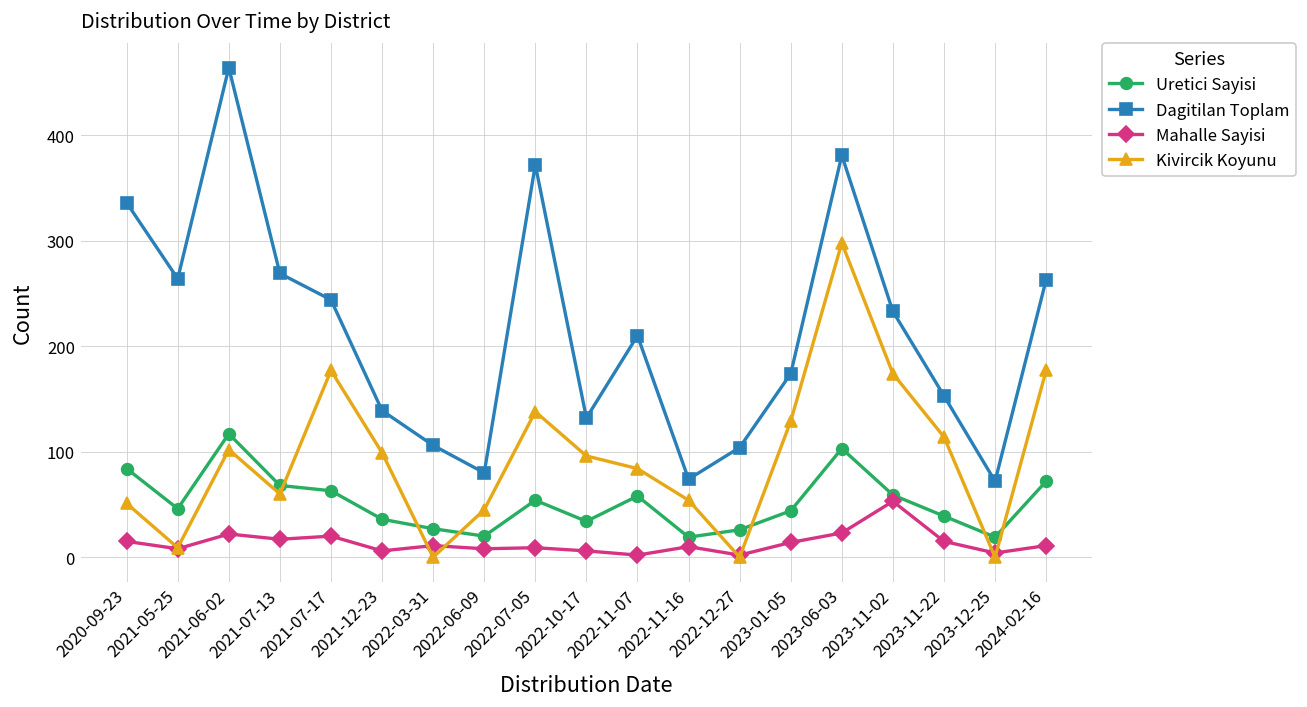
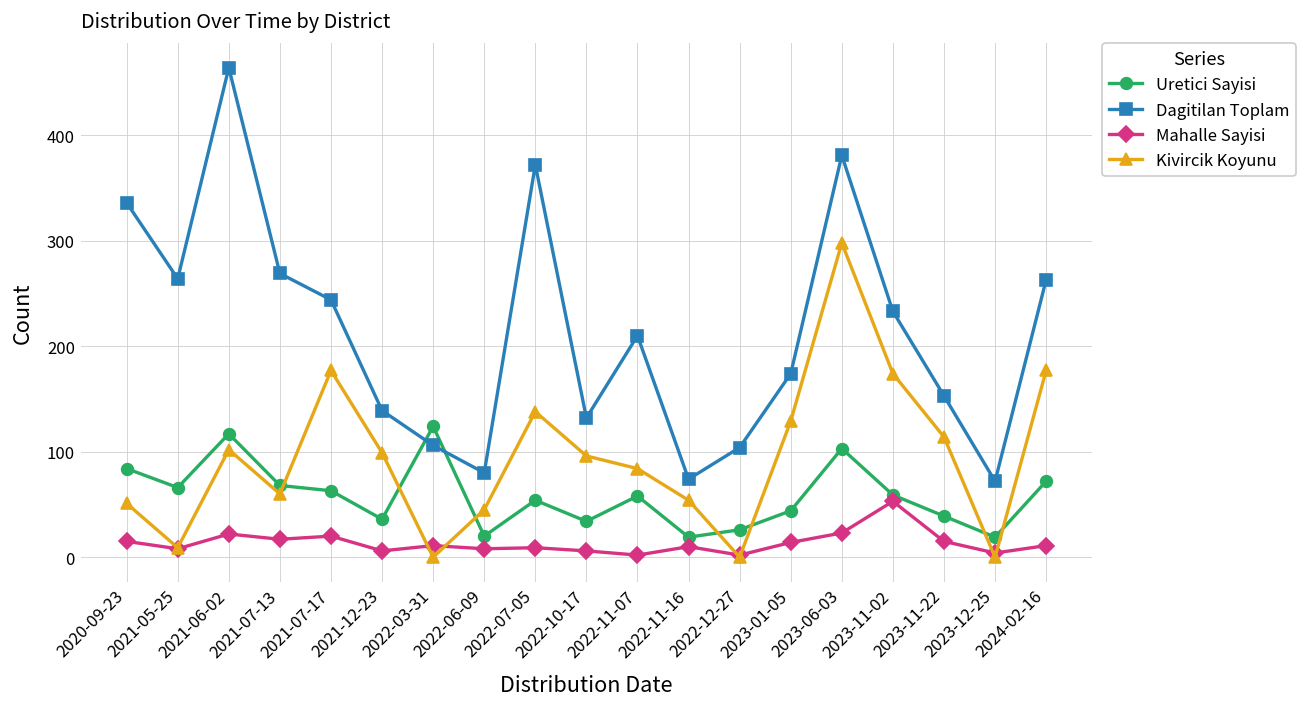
Uretici Sayisi, 2021-05-25: 50 -> 70
Uretici Sayisi, 2022-03-31: 30 -> 120
